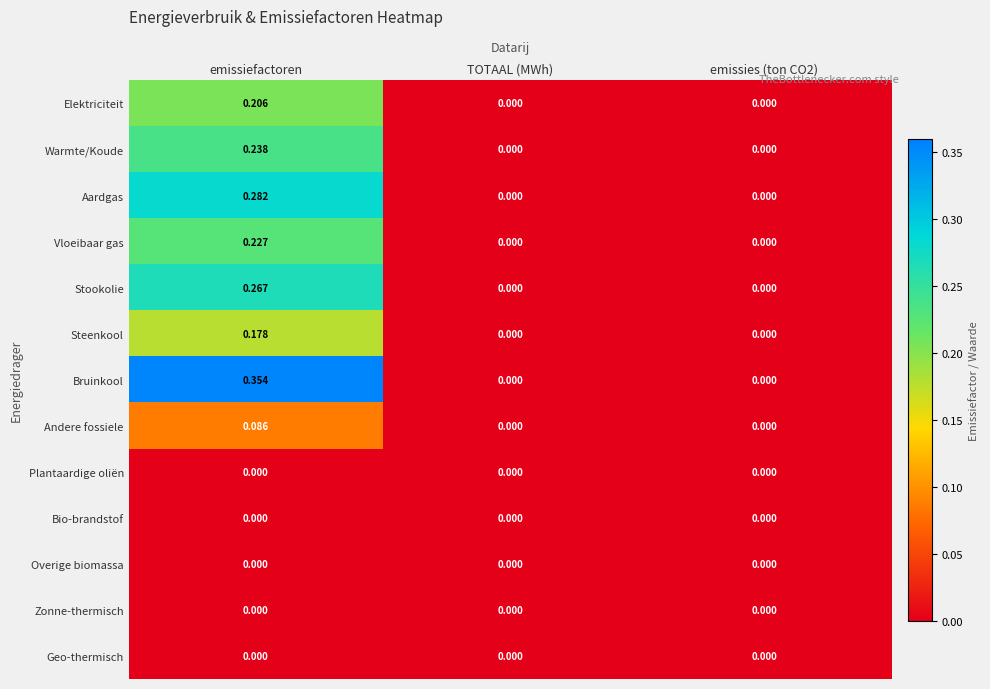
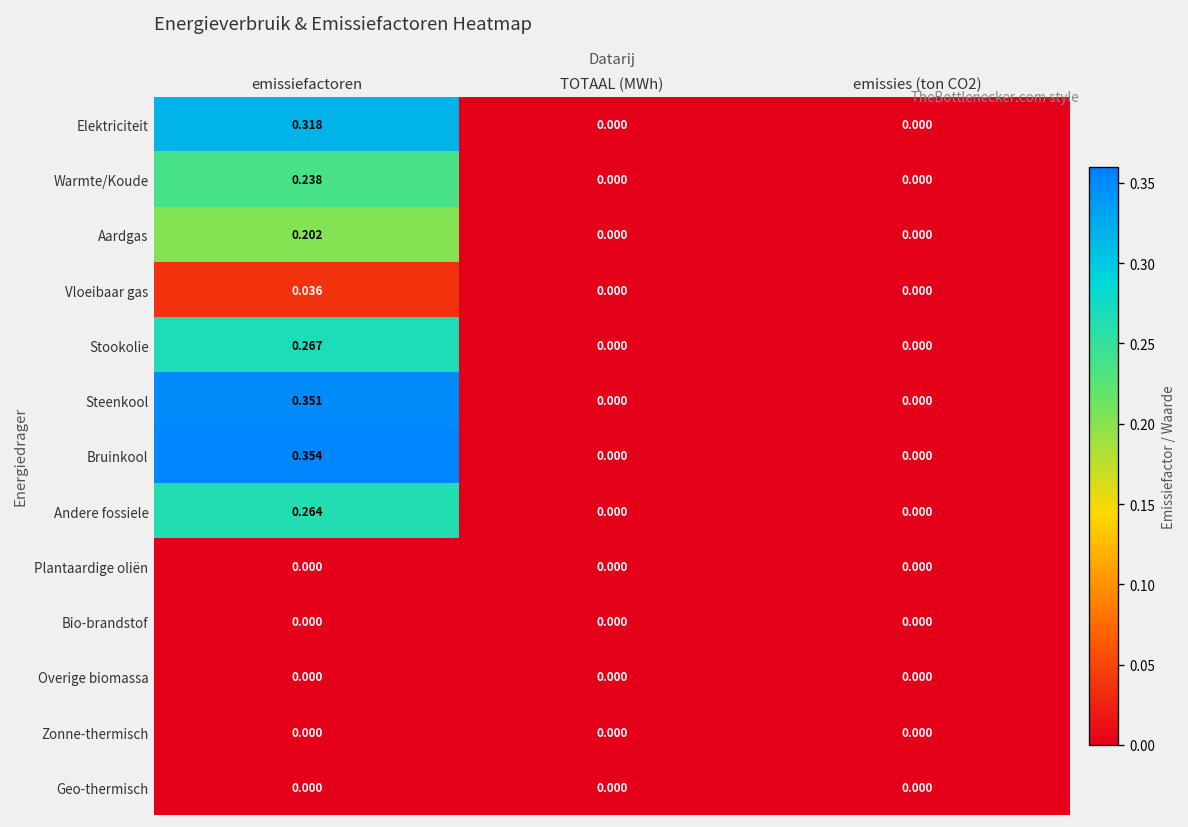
Elektriciteit, emissiefactoren: 0.206 -> 0.318
Aardgas, emissiefactoren: 0.282 -> 0.202
Vloeibaar gas, emissiefactoren: 0.227 -> 0.036
Steenkool, emissiefactoren: 0.178 -> 0.351
Andere fossiele, emissiefactoren: 0.086 -> 0.264
